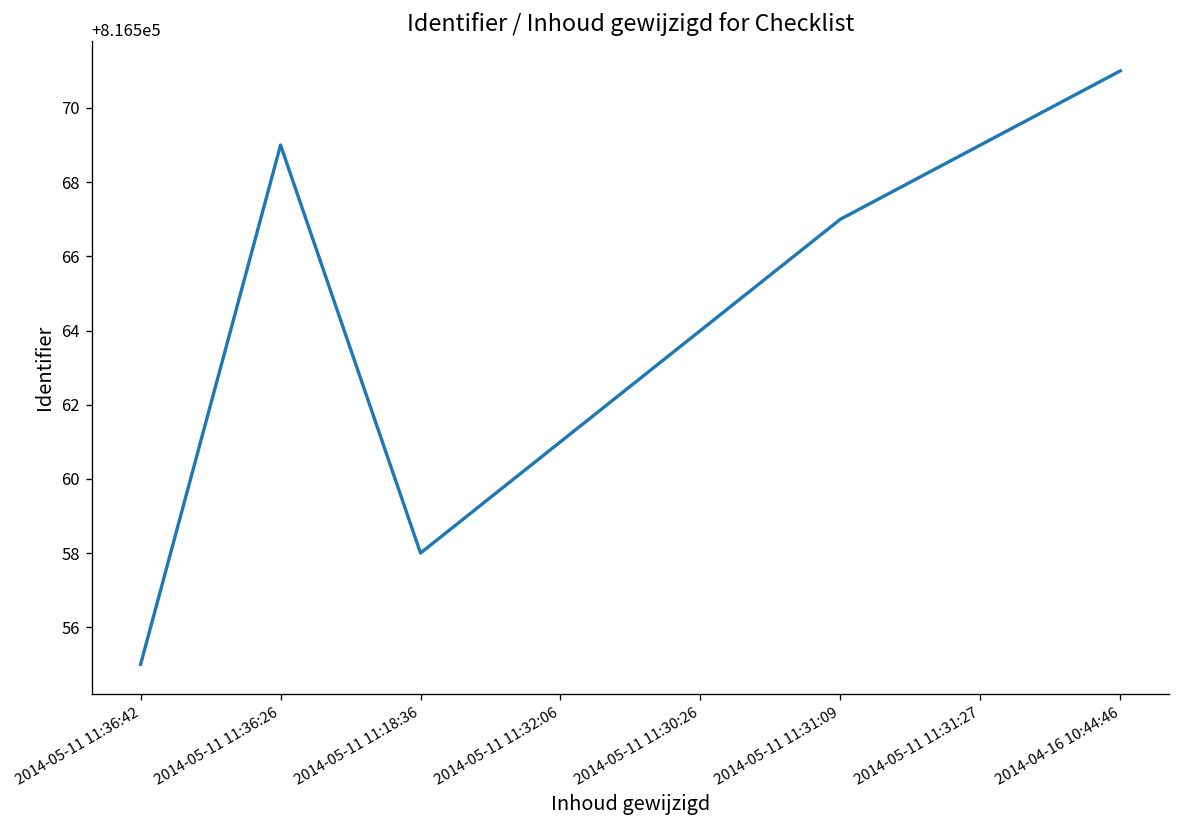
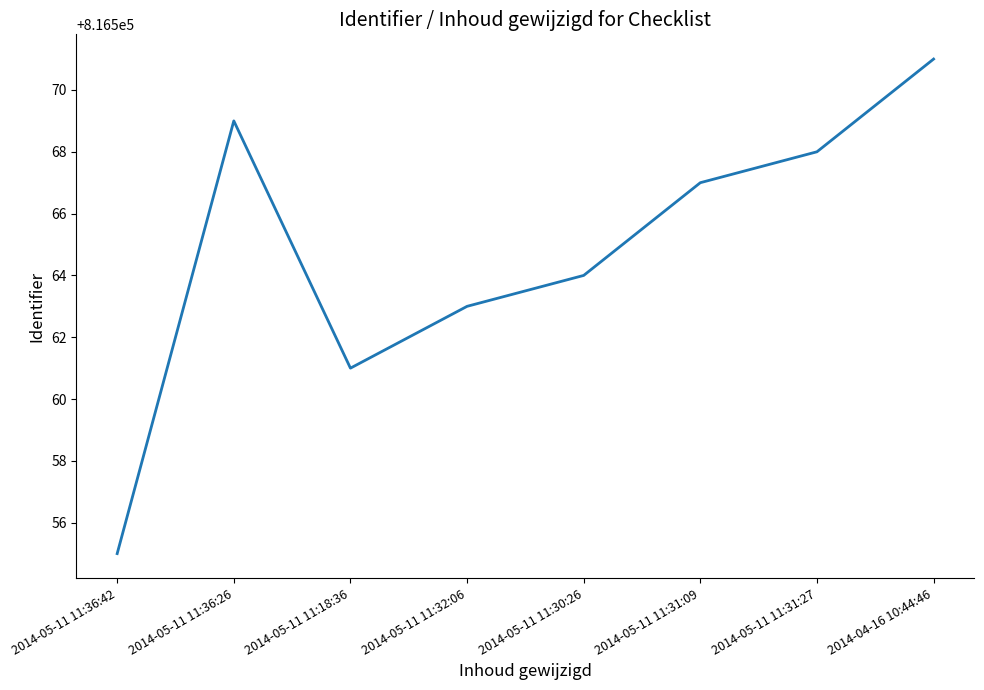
2014-05-11 11:18:36: 816558 -> 816561
2014-05-11 11:32:06: 816561 -> 816563
2014-05-11 11:31:27: 816569 -> 816568
